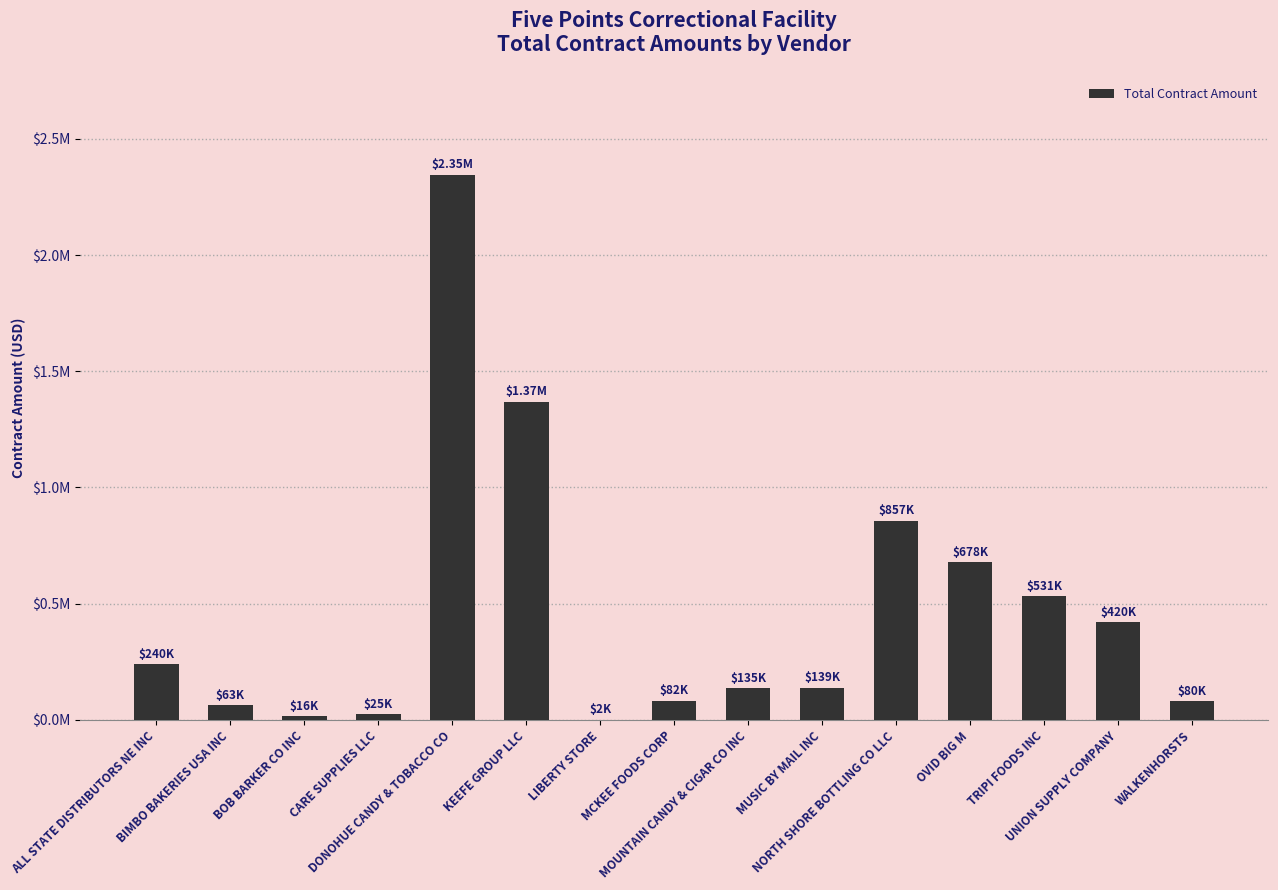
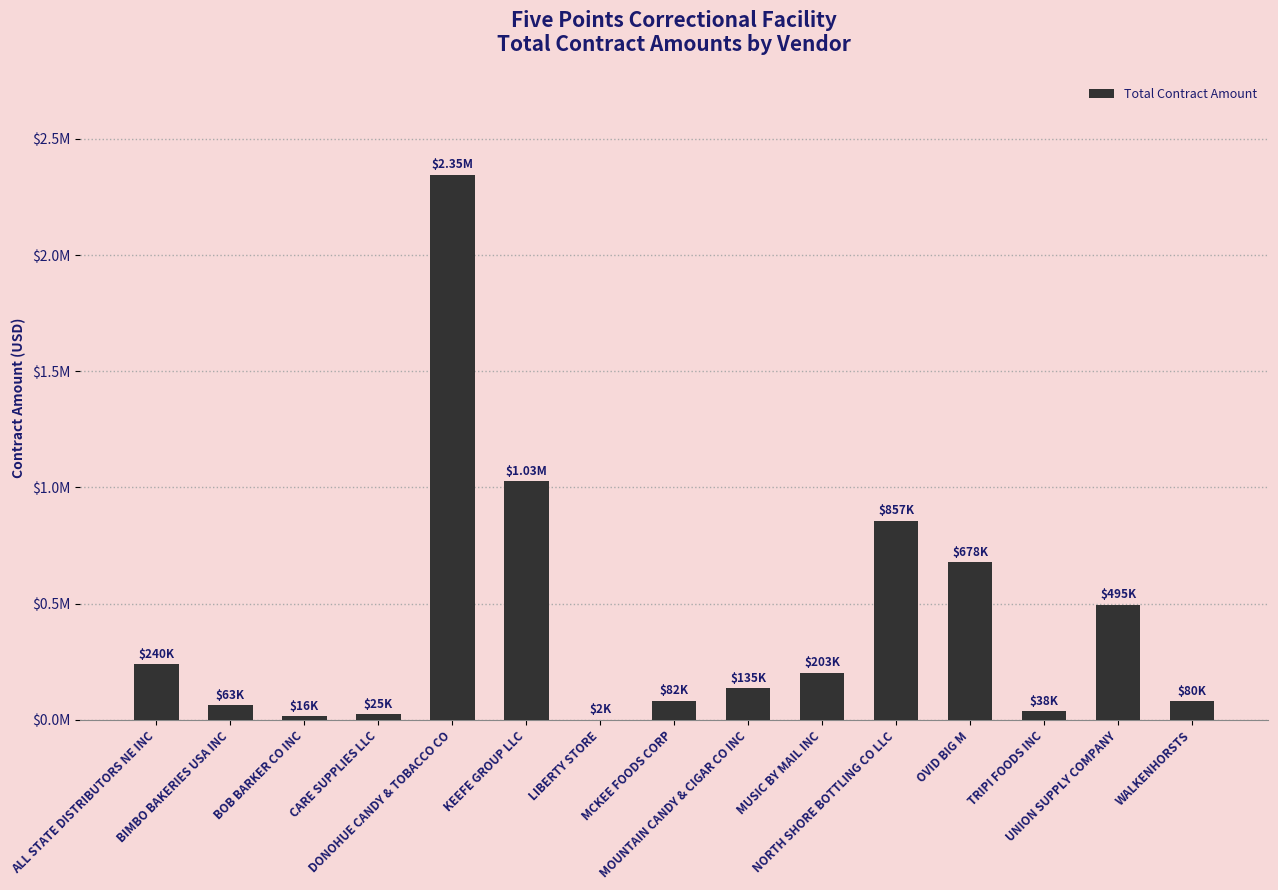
KEEFE GROUP LLC: $1.37M -> $1.03M
MUSIC BY MAIL INC: $139K -> $203K
TRIPI FOODS INC: $531K -> $38K
UNION SUPPLY COMPANY: $420K -> $495K
